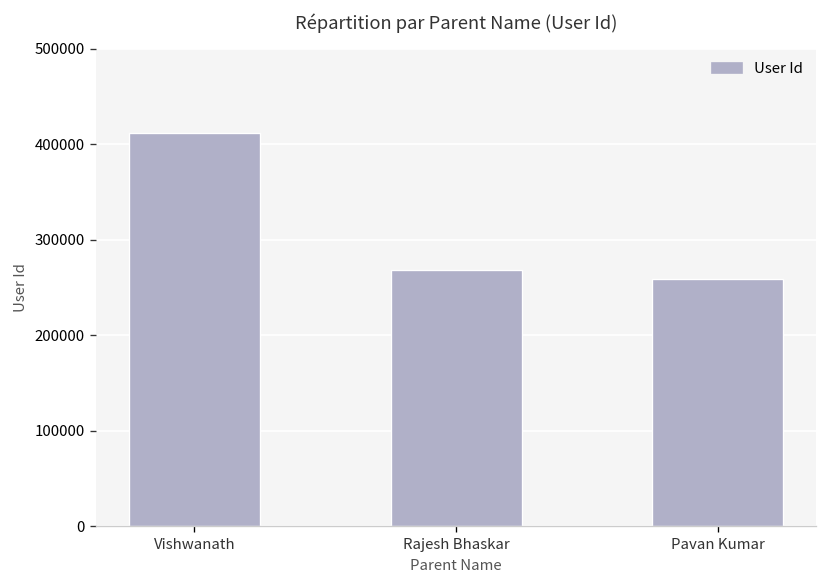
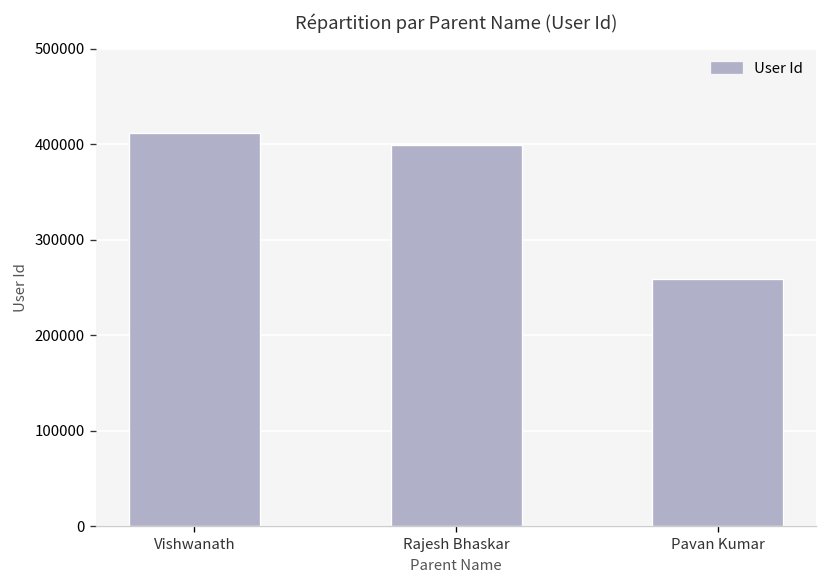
Rajesh Bhaskar: 270000 -> 400000
